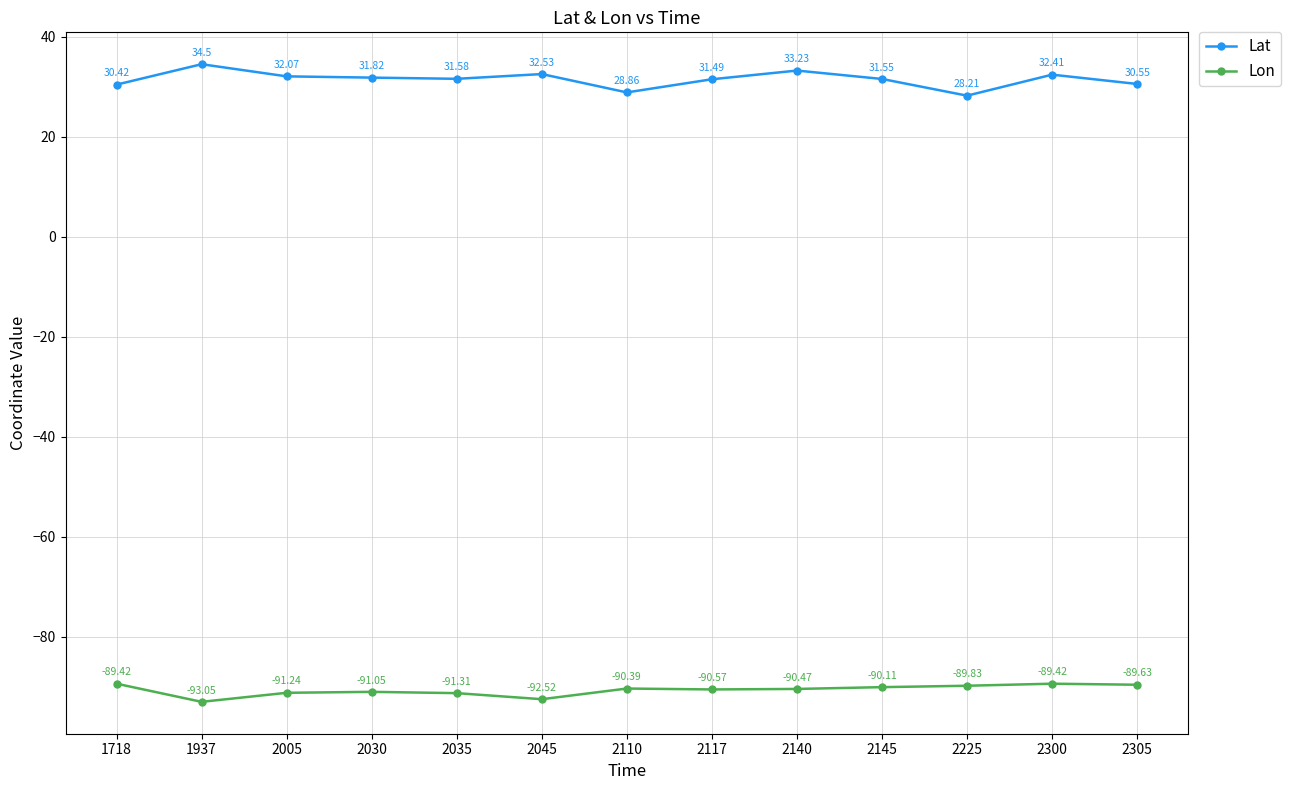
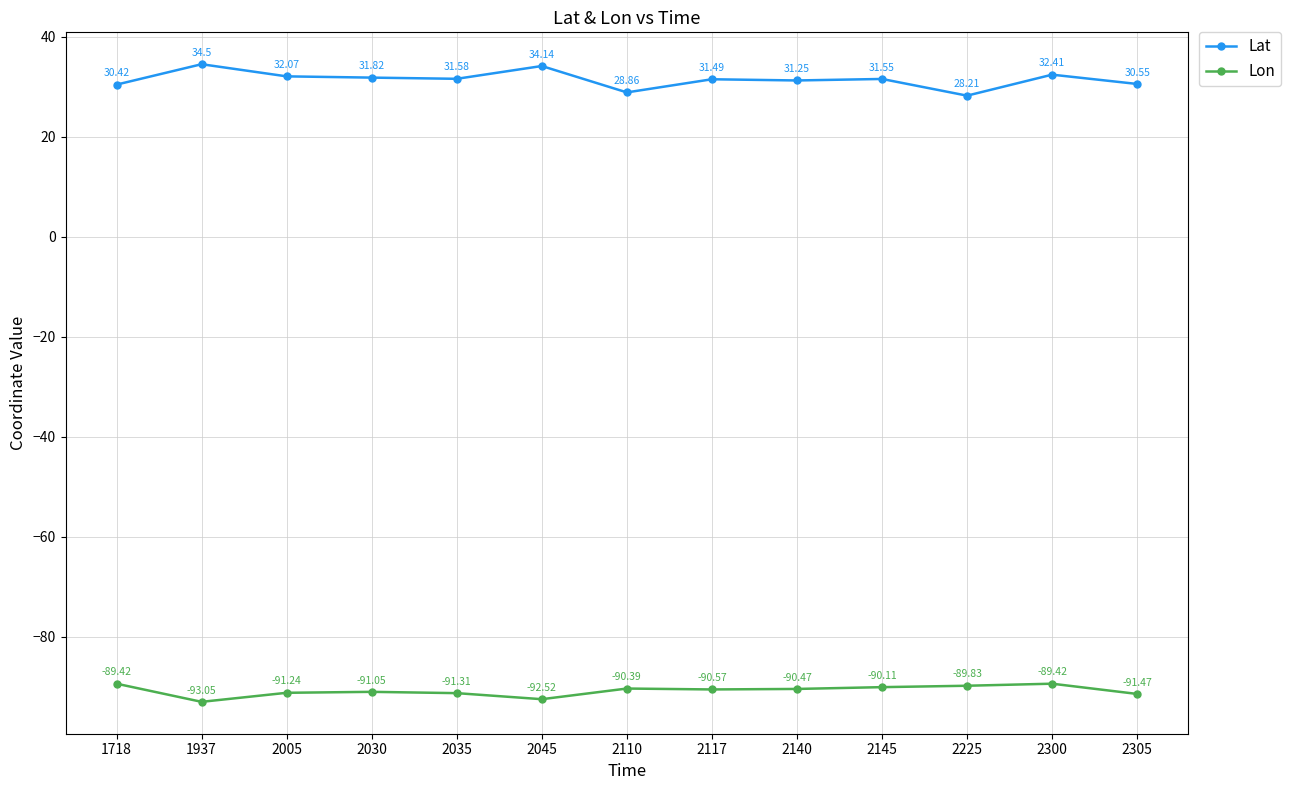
Lat, 2045: 32.53 -> 34.14
Lat, 2140: 33.23 -> 31.25
Lon, 2305: -89.63 -> -91.47
